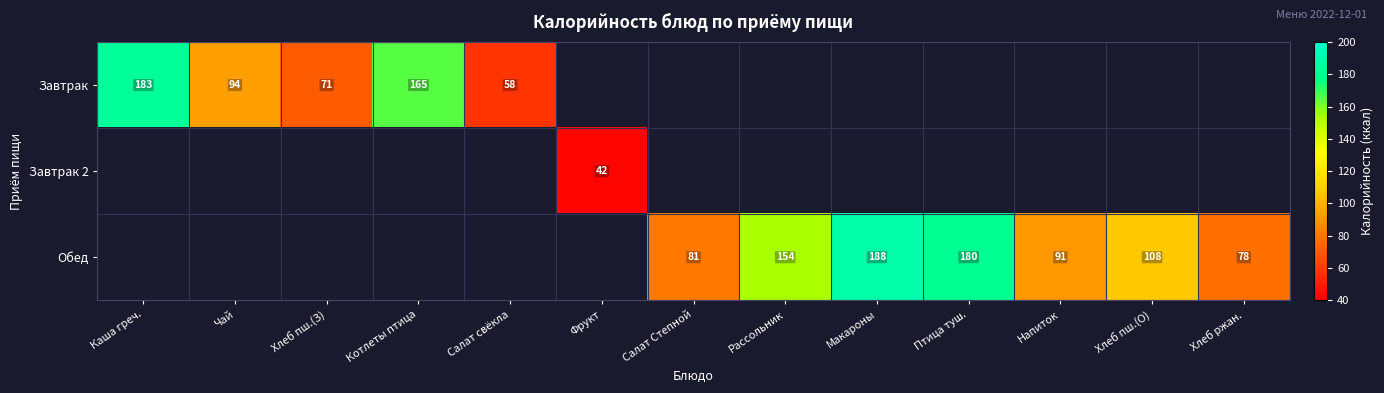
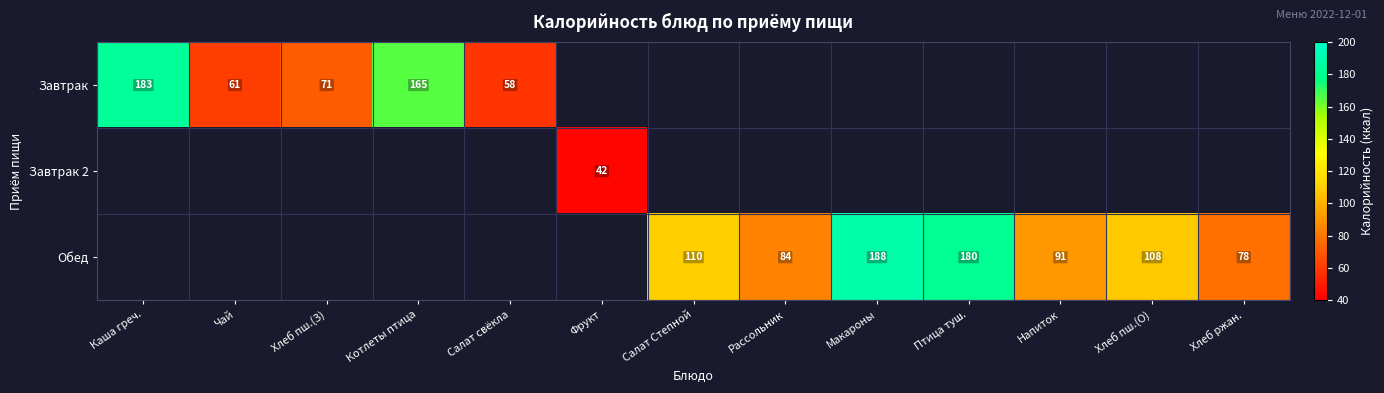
Завтрак, Чай: 94 -> 61
Обед, Салат Степной: 81 -> 110
Обед, Рассольник: 154 -> 84
